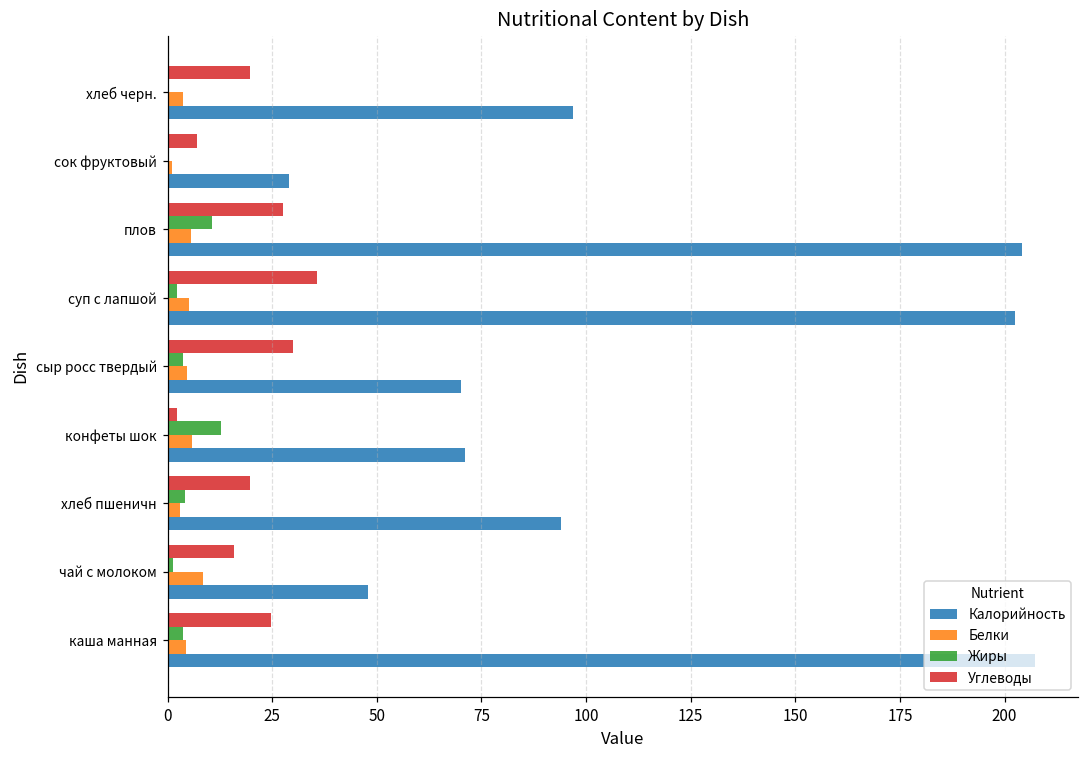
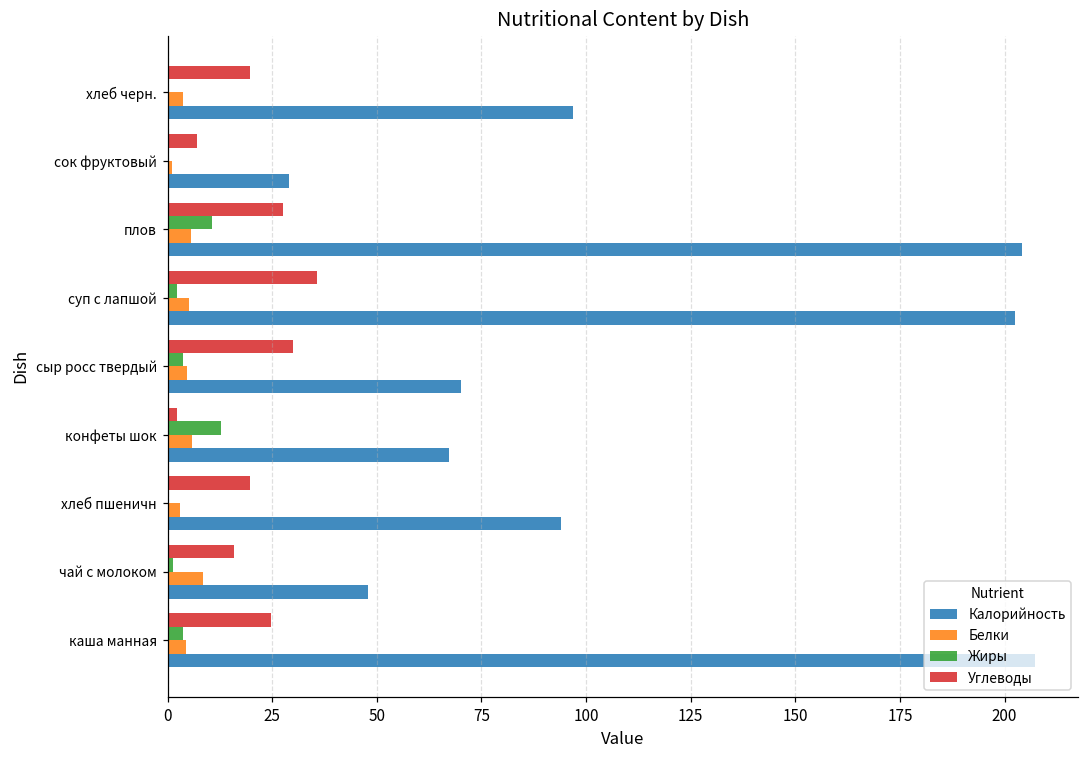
Калорийность, конфеты шок: 71 -> 67
Жиры, хлеб пшеничн: 4 -> 0
